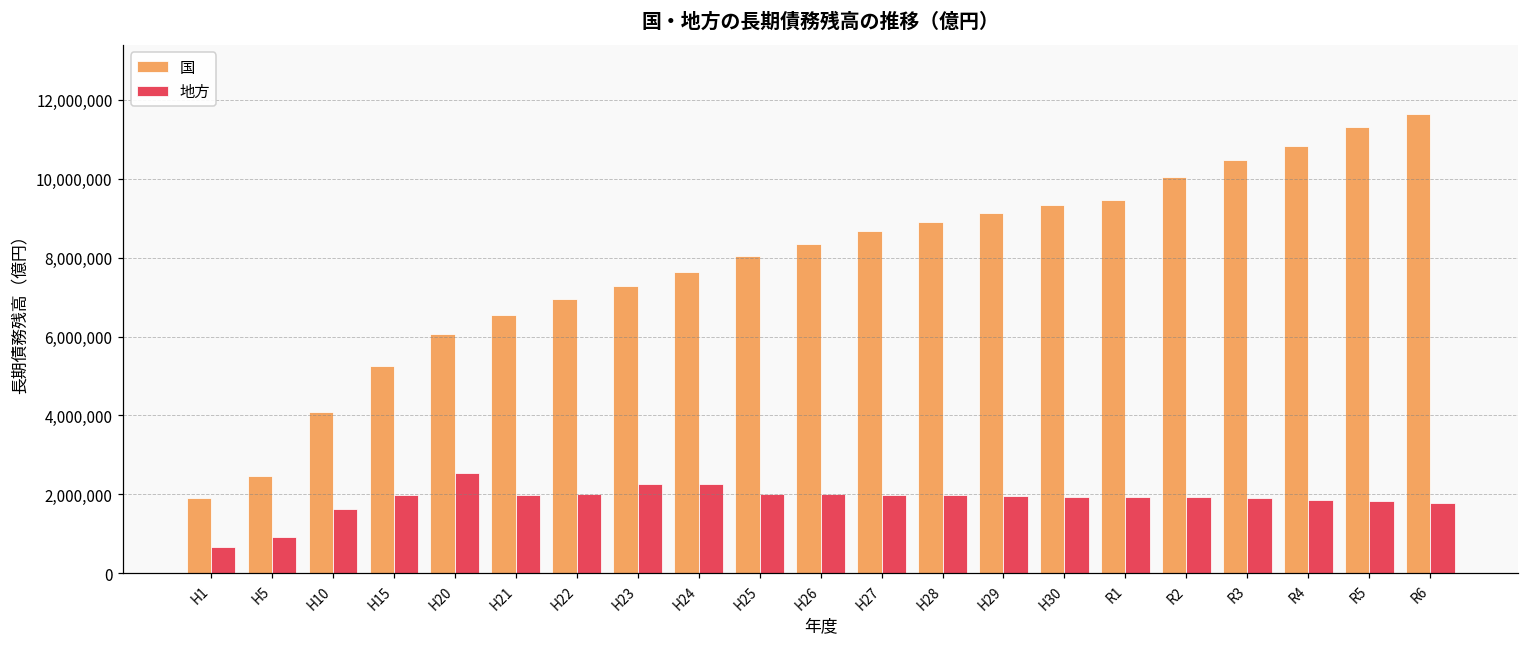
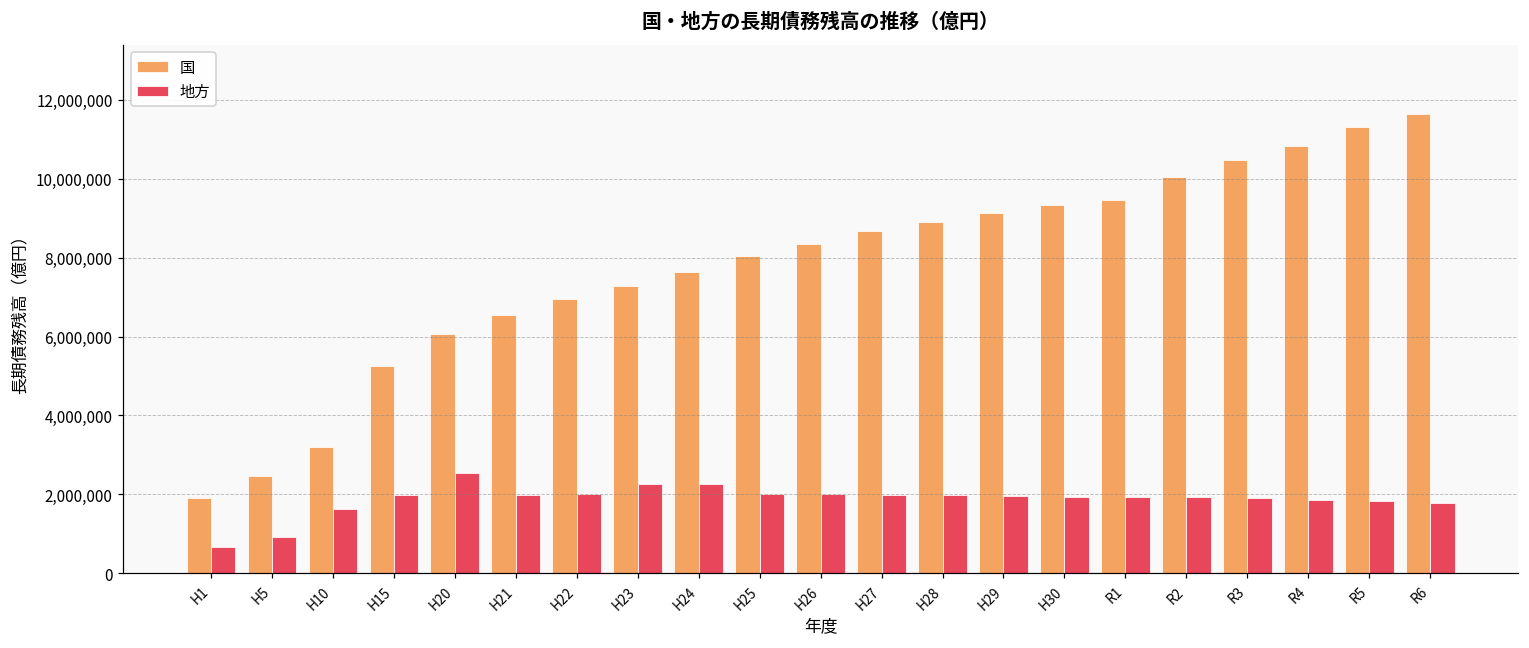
国, H10: 4,100,000 -> 3,200,000
